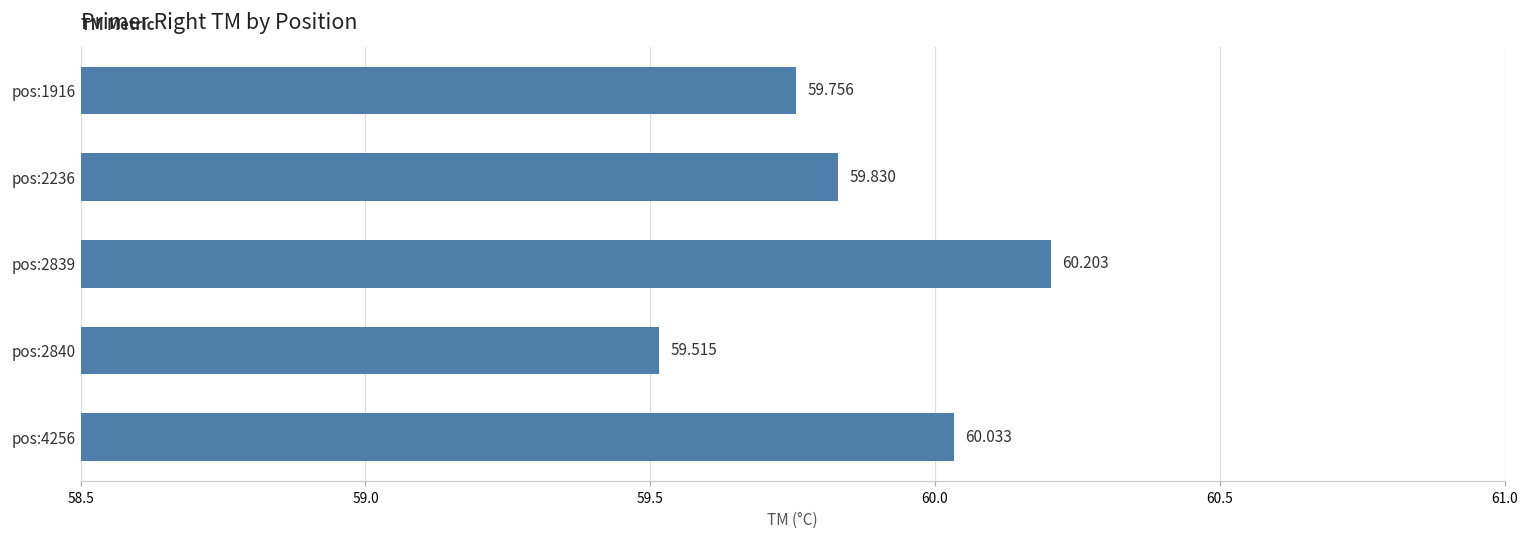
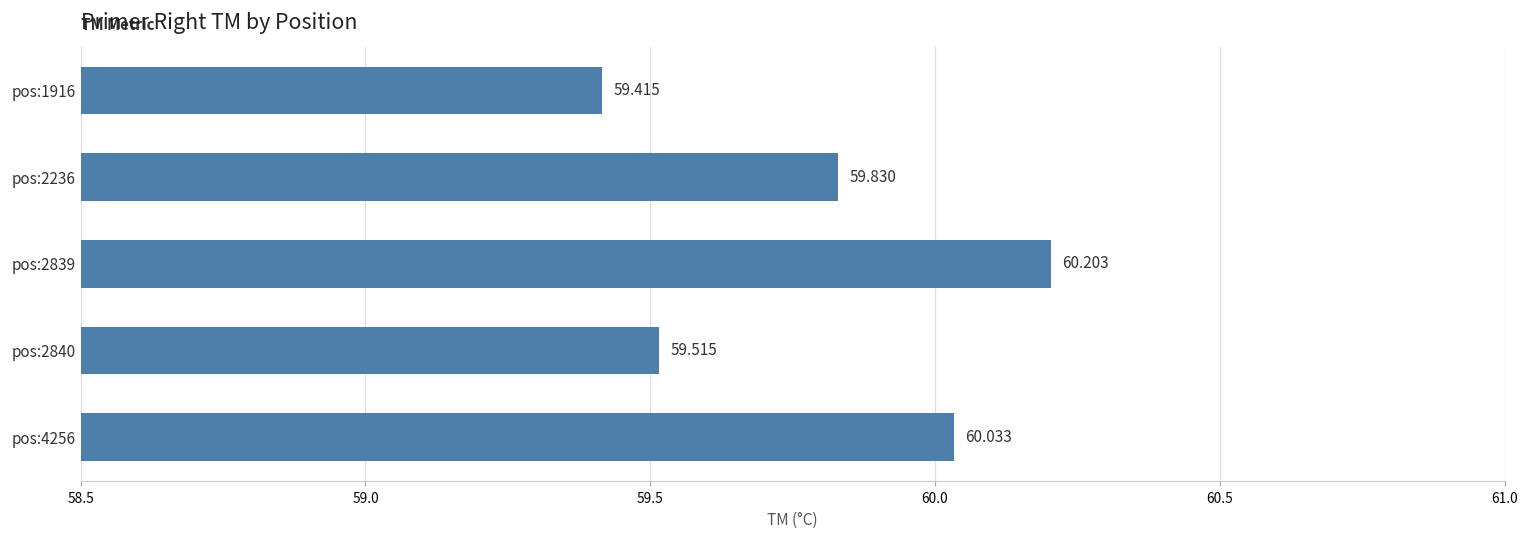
pos:1916: 59.756 -> 59.415
